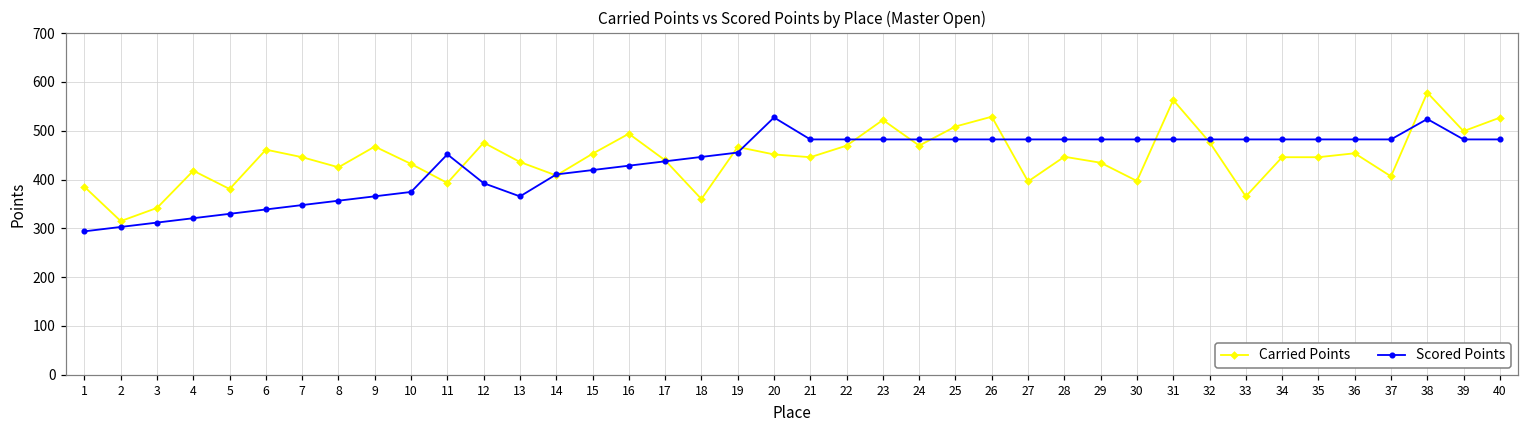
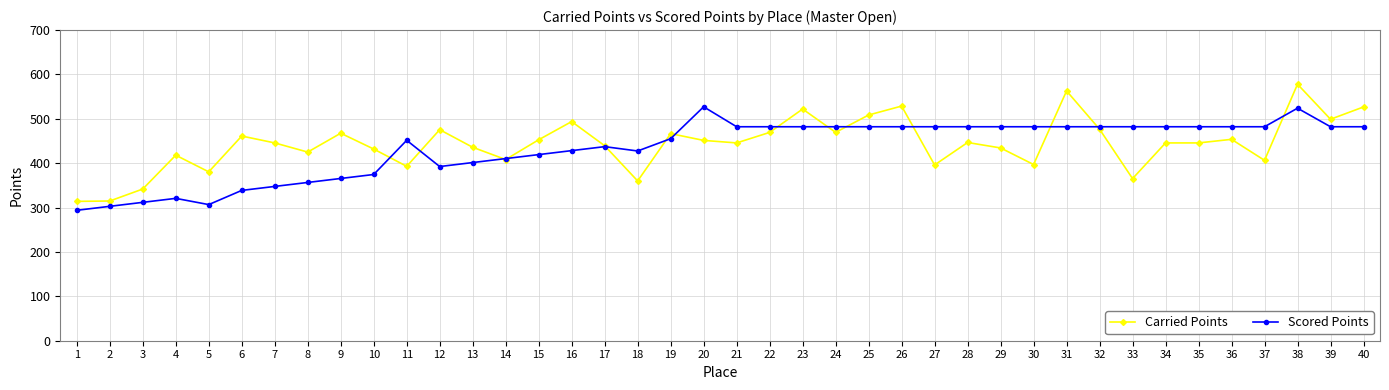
Carried Points, 1: 390 -> 310
Scored Points, 5: 330 -> 310
Scored Points, 13: 370 -> 400
Scored Points, 18: 450 -> 430
